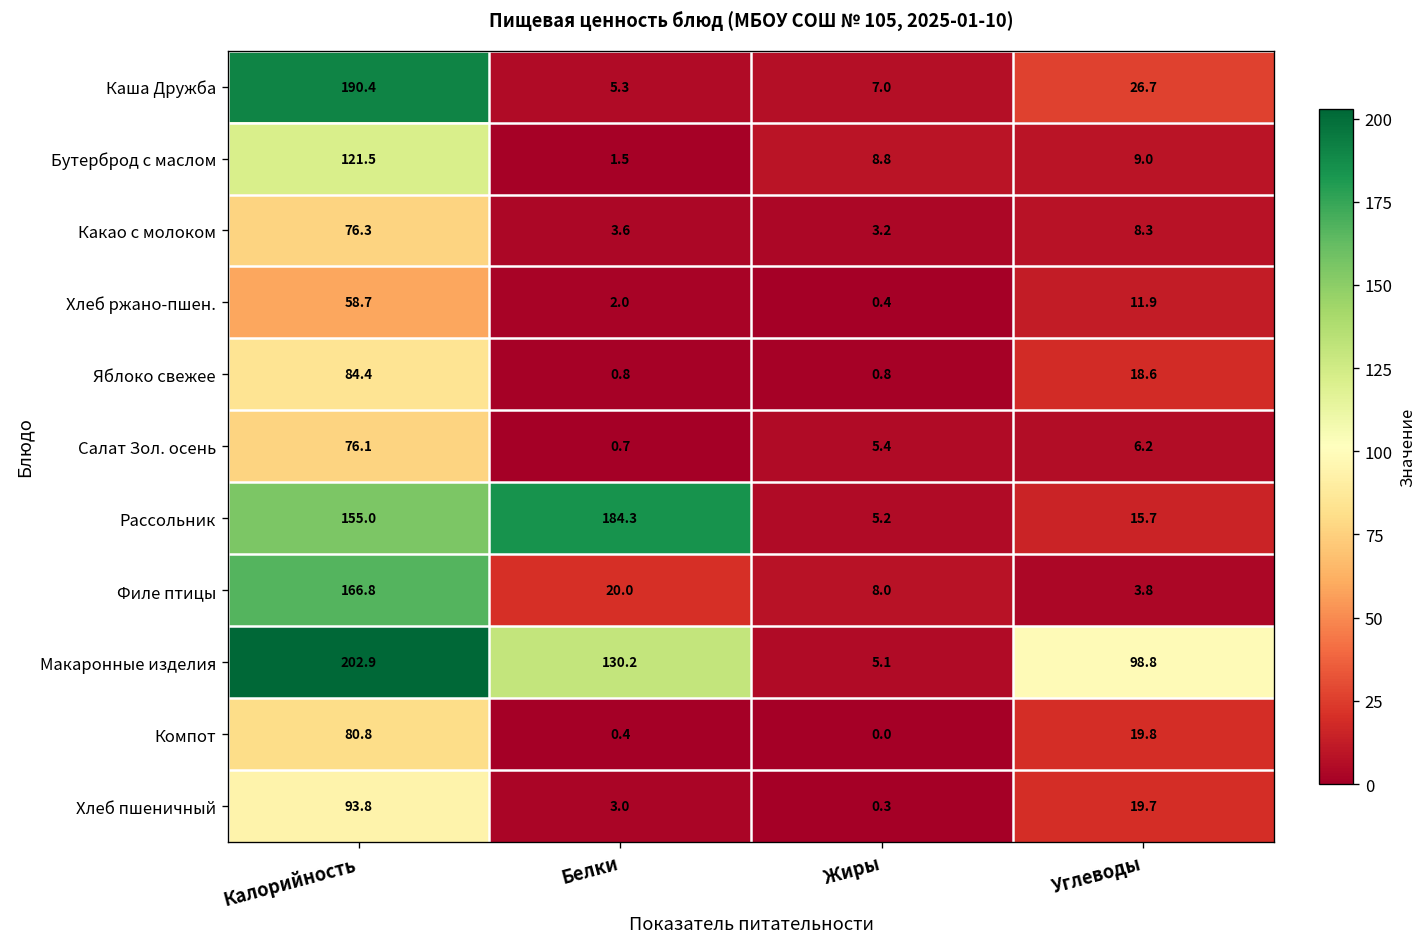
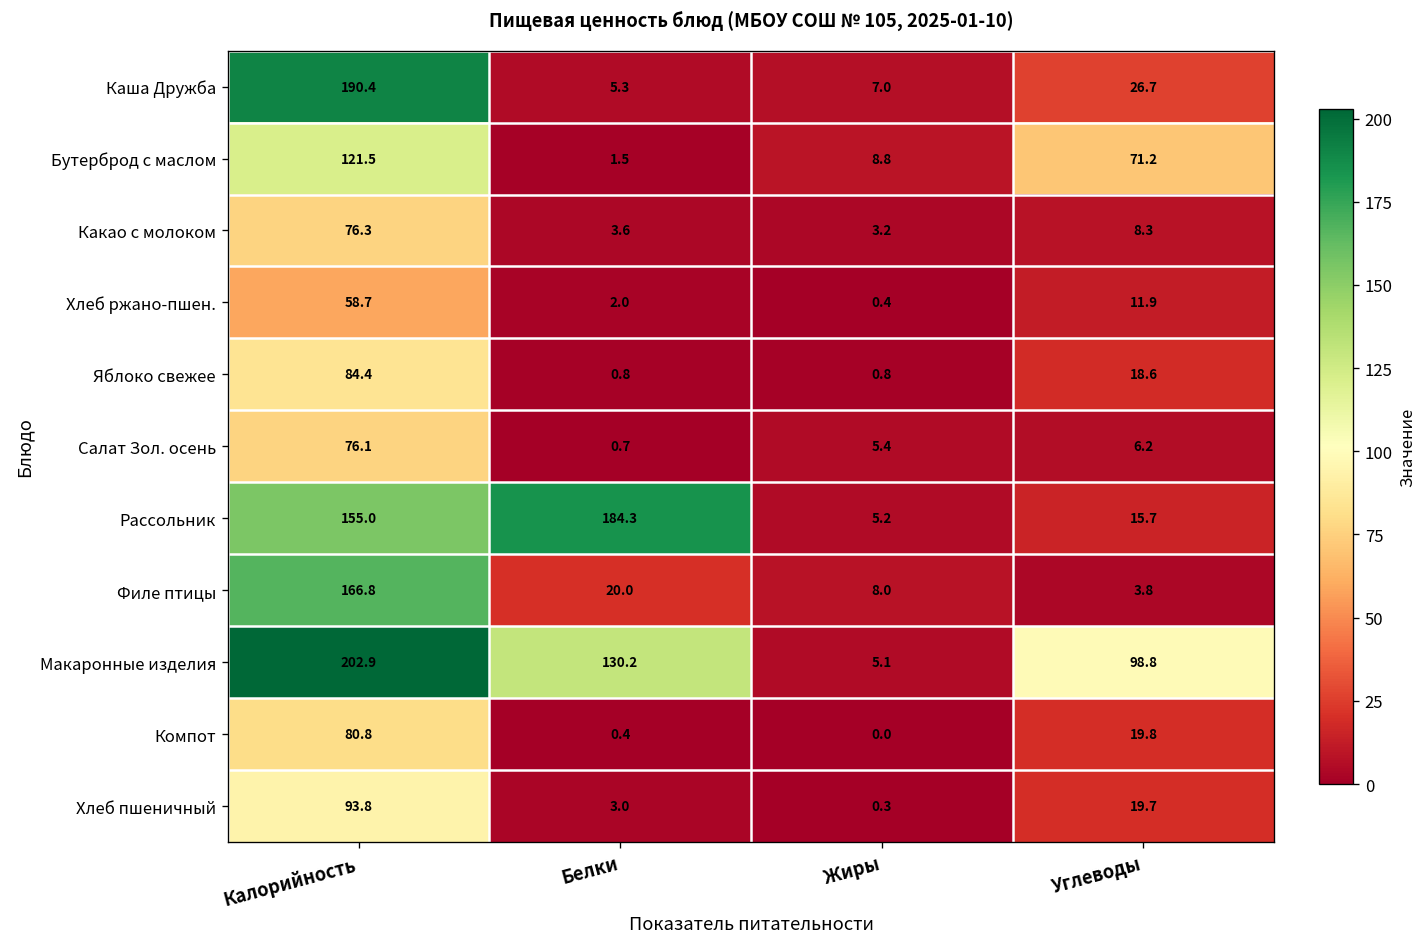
Бутерброд с маслом, Углеводы: 9.0 -> 71.2
